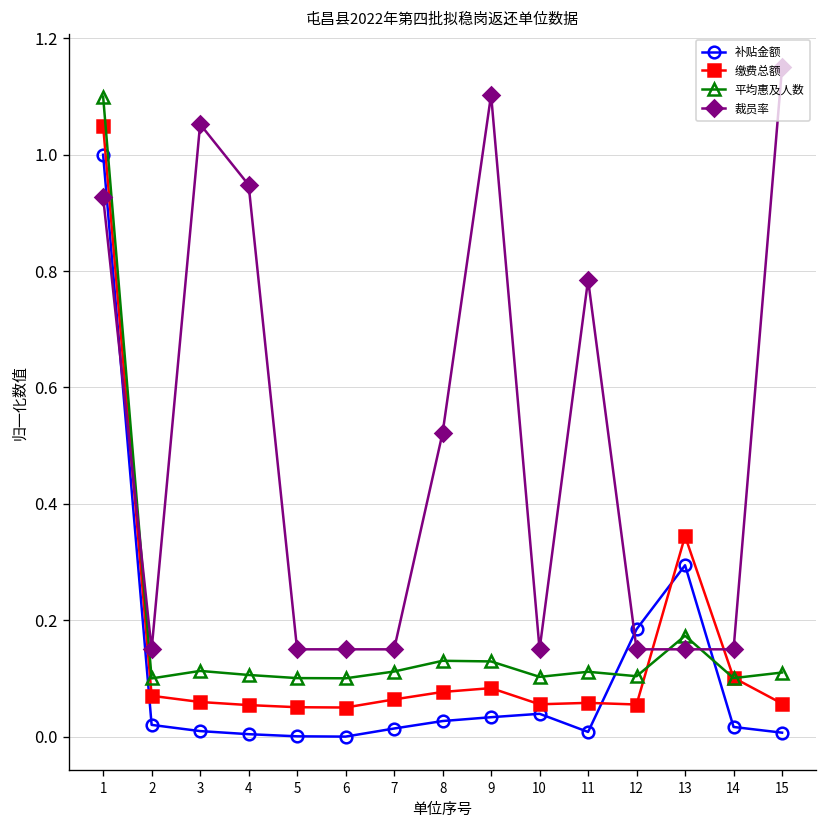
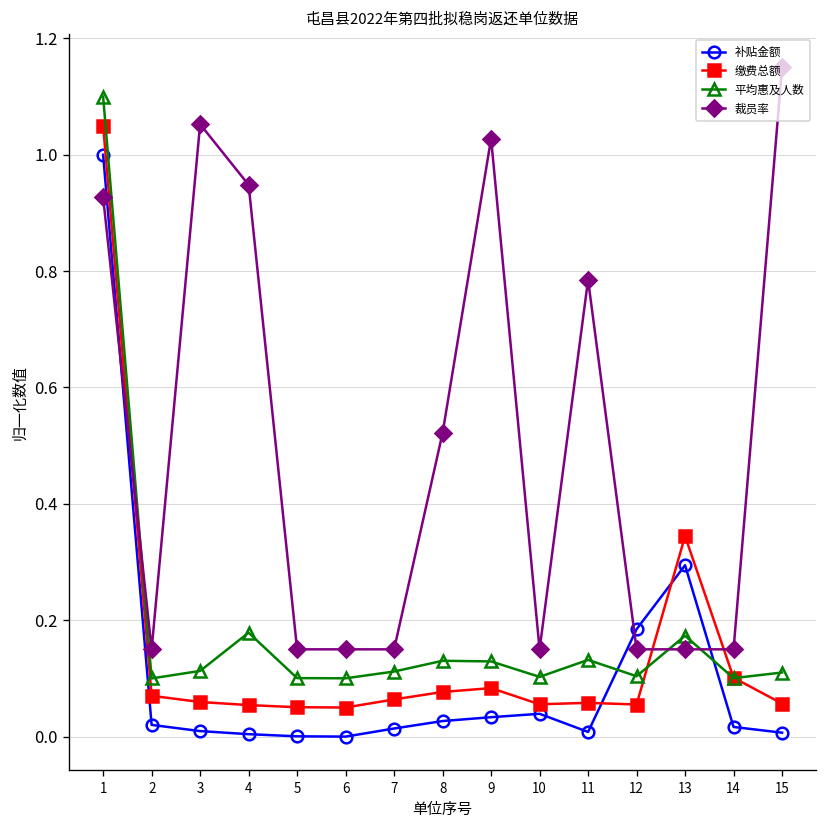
平均惠及人数, 4: 0.11 -> 0.18
裁员率, 9: 1.10 -> 1.03
平均惠及人数, 11: 0.11 -> 0.13
